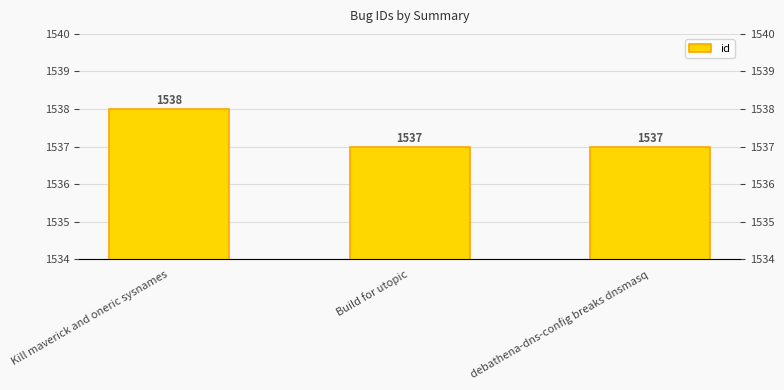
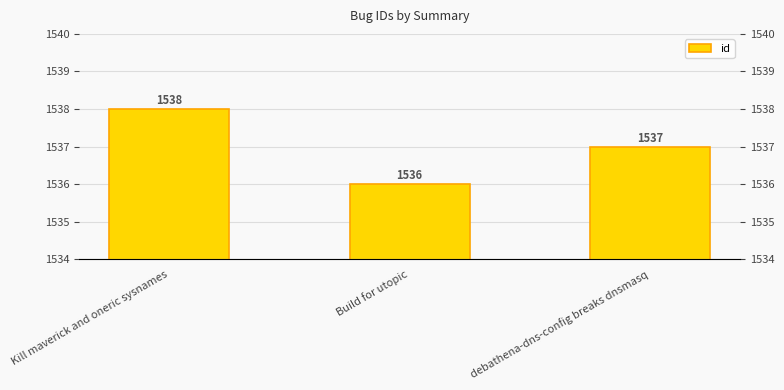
Build for utopic: 1537 -> 1536
